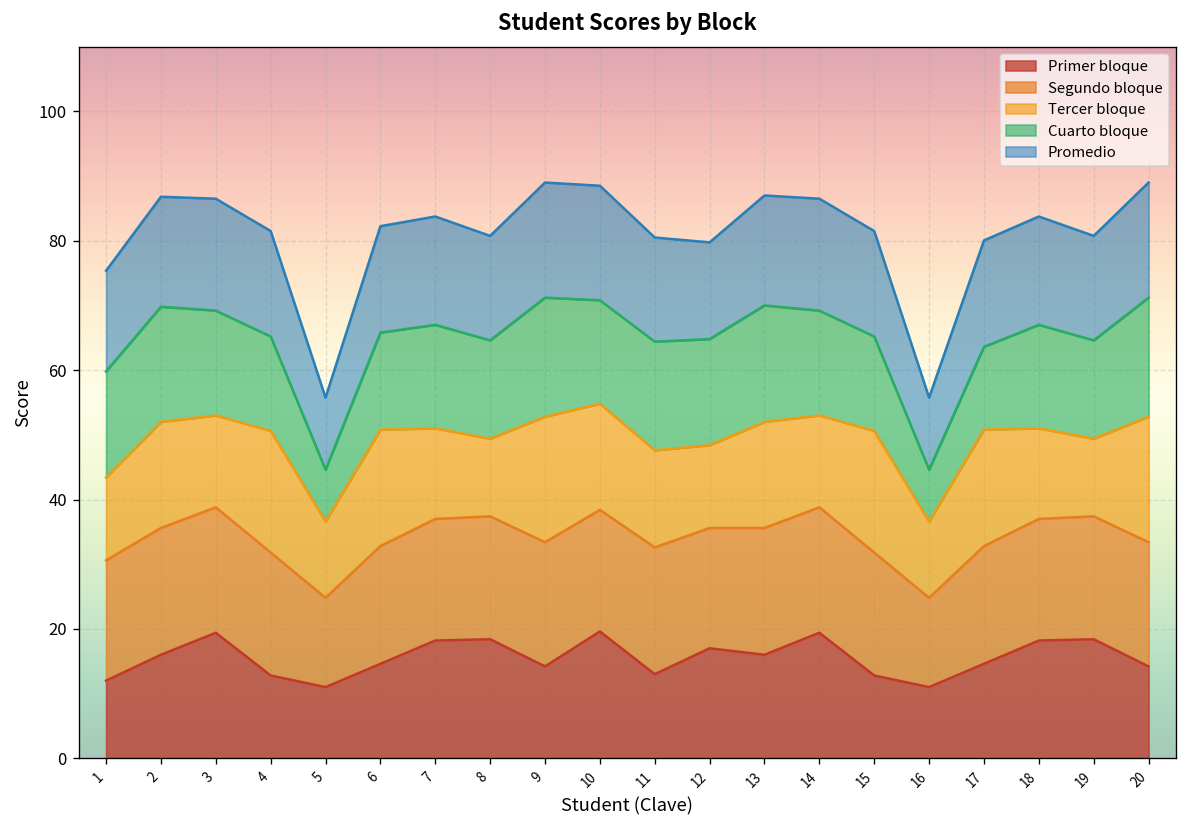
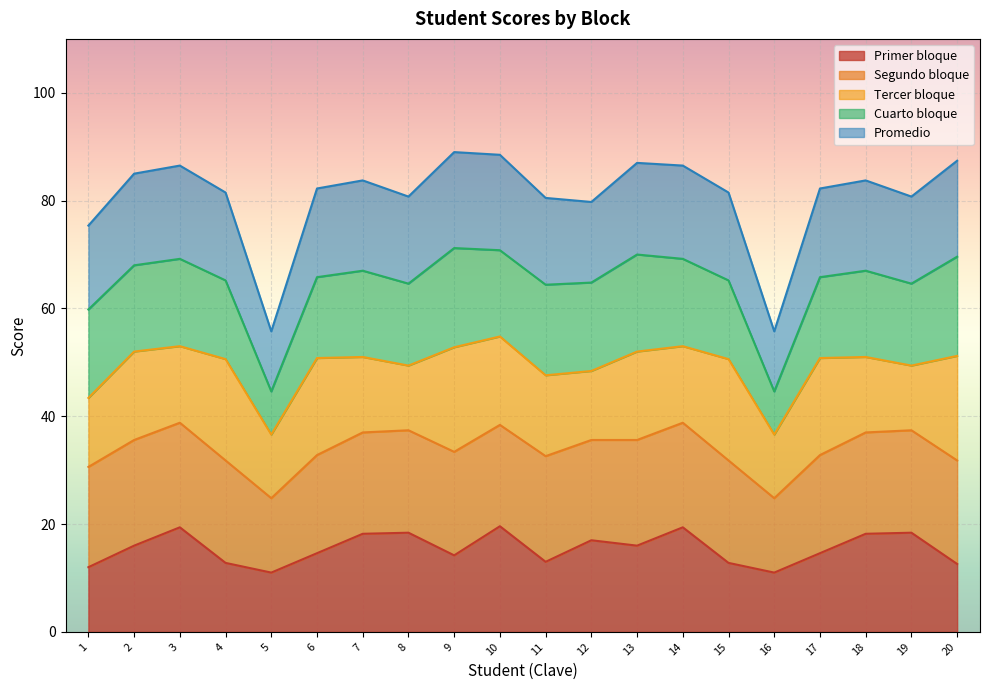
Cuarto bloque, 2: 18 -> 16
Cuarto bloque, 17: 13 -> 15
Primer bloque, 20: 14 -> 13
